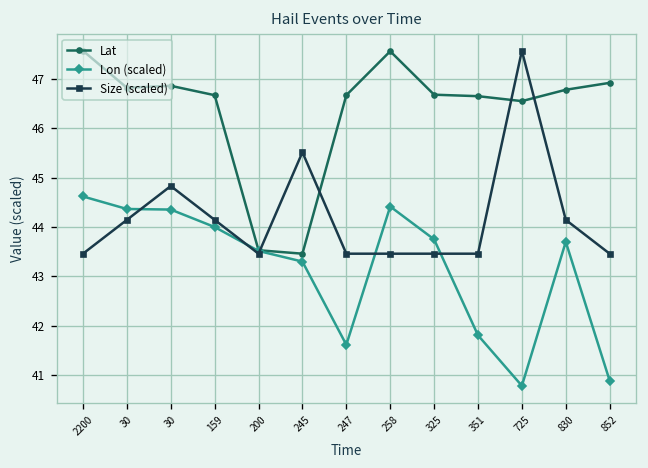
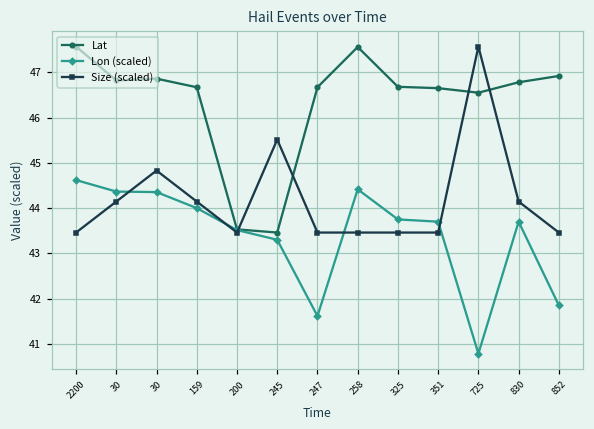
Lon (scaled), 351: 41.8 -> 43.7
Lon (scaled), 852: 40.9 -> 41.8
